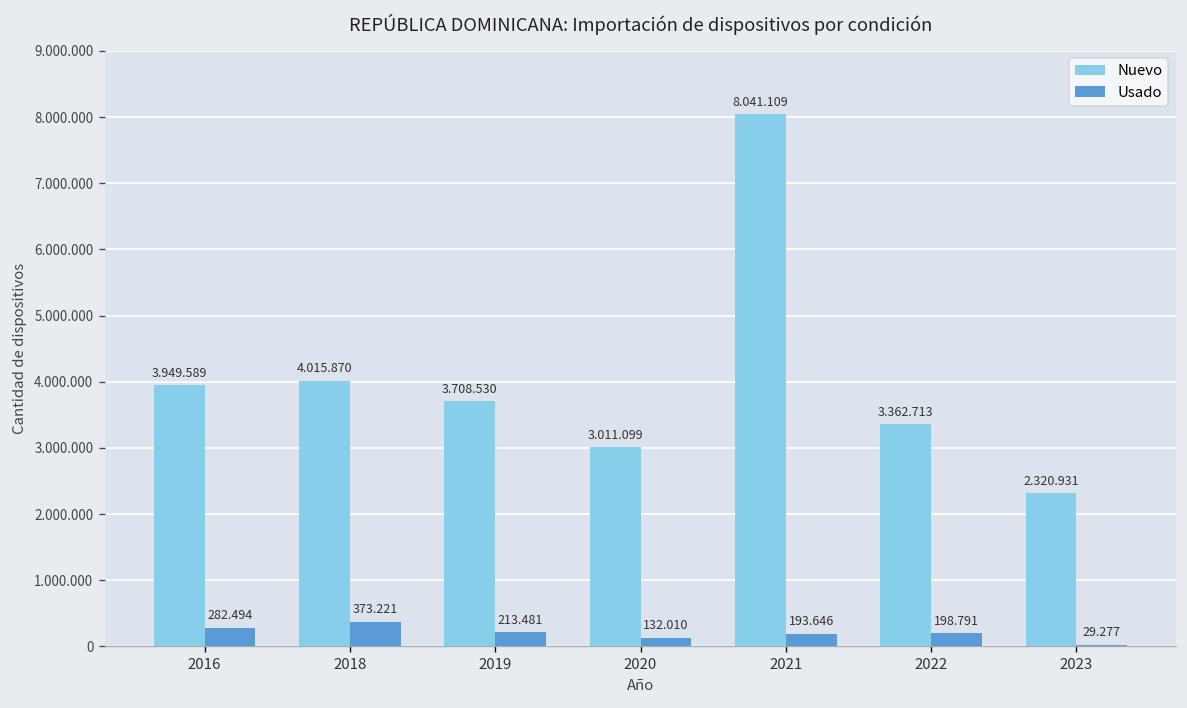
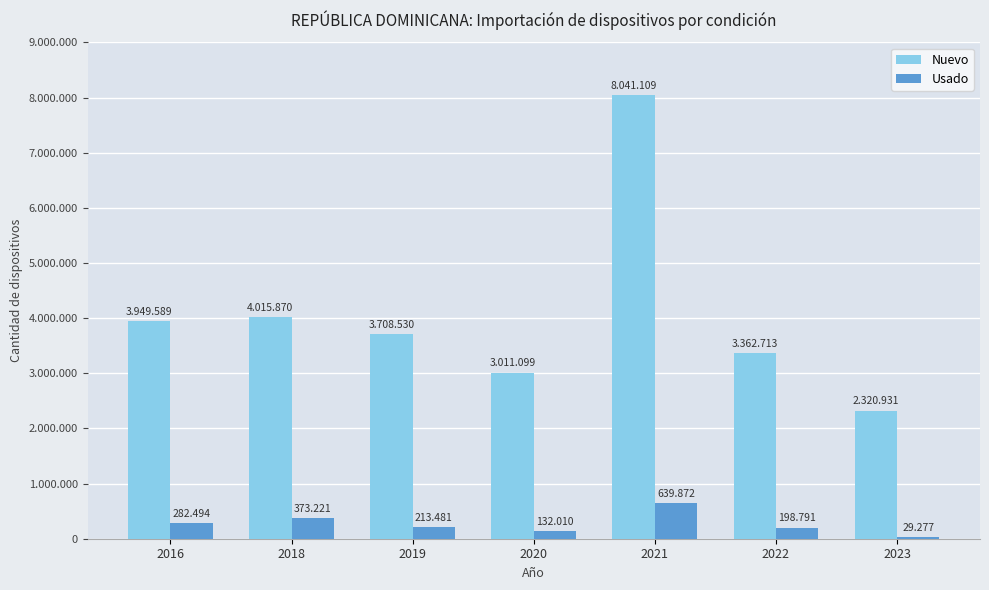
Usado, 2021: 193.646 -> 639.872
